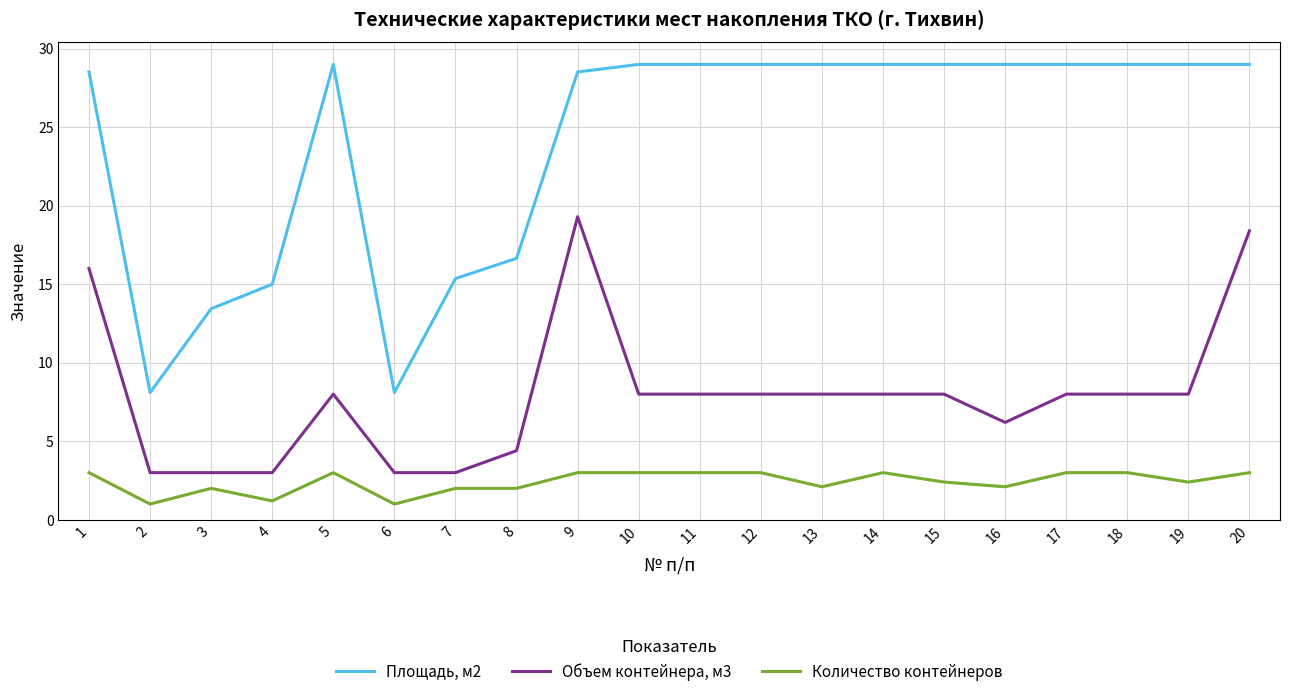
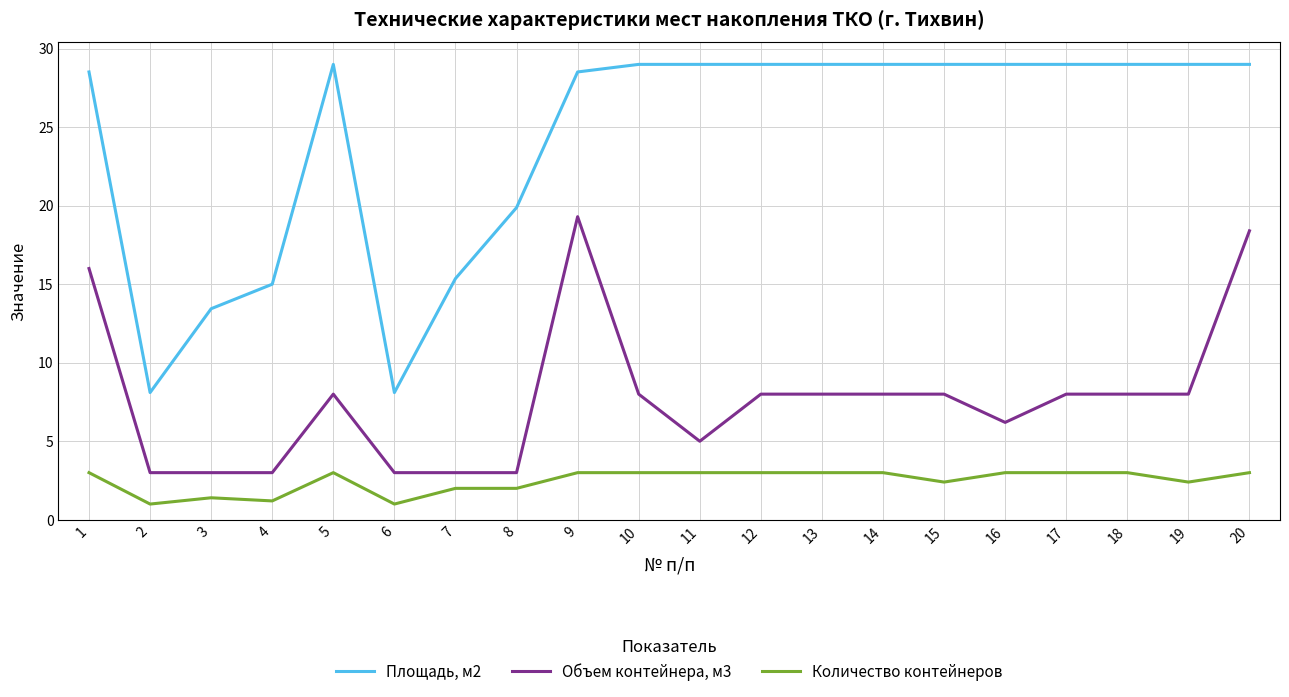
Количество контейнеров, 3: 2.0 -> 1.4
Площадь, м2, 8: 16.7 -> 19.9
Объем контейнера, м3, 8: 4.4 -> 3.0
Объем контейнера, м3, 11: 8 -> 5
Количество контейнеров, 13: 2.1 -> 3.0
Количество контейнеров, 16: 2.1 -> 3.0
